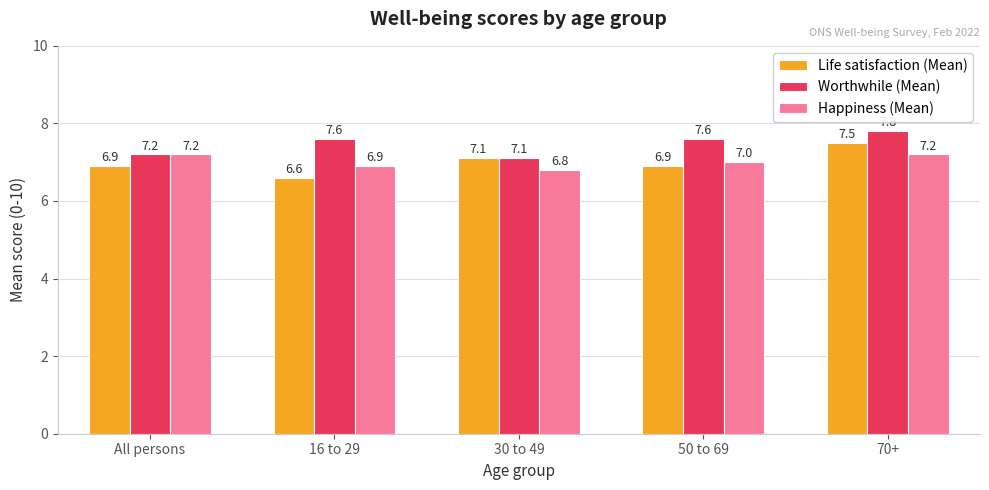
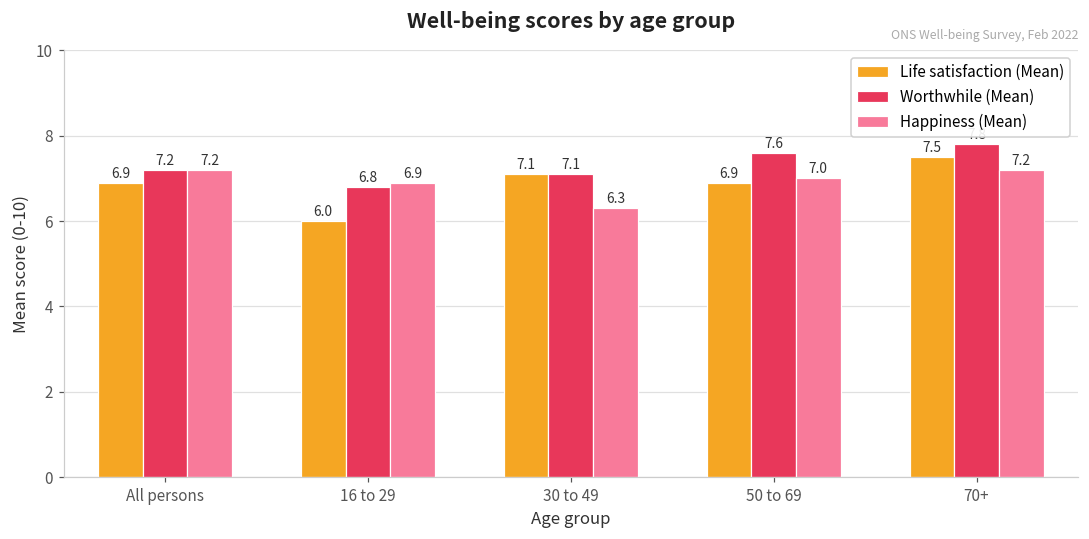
Life satisfaction (Mean), 16 to 29: 6.6 -> 6.0
Worthwhile (Mean), 16 to 29: 7.6 -> 6.8
Happiness (Mean), 30 to 49: 6.8 -> 6.3
